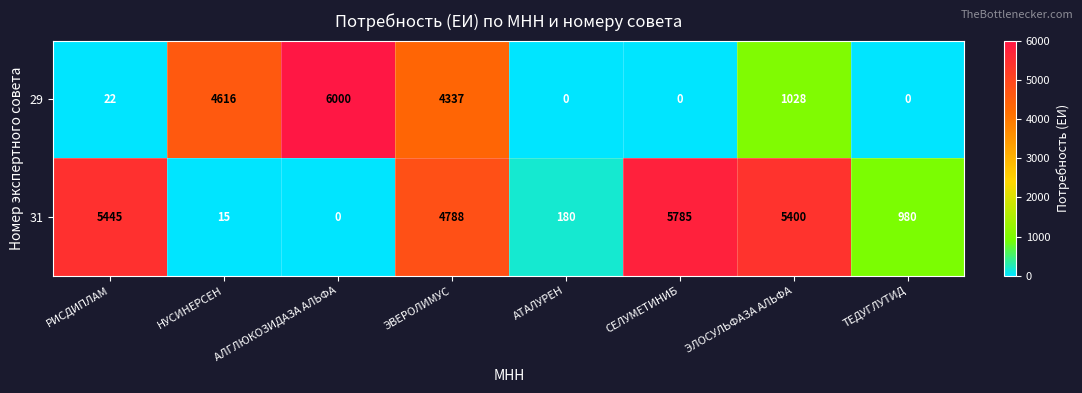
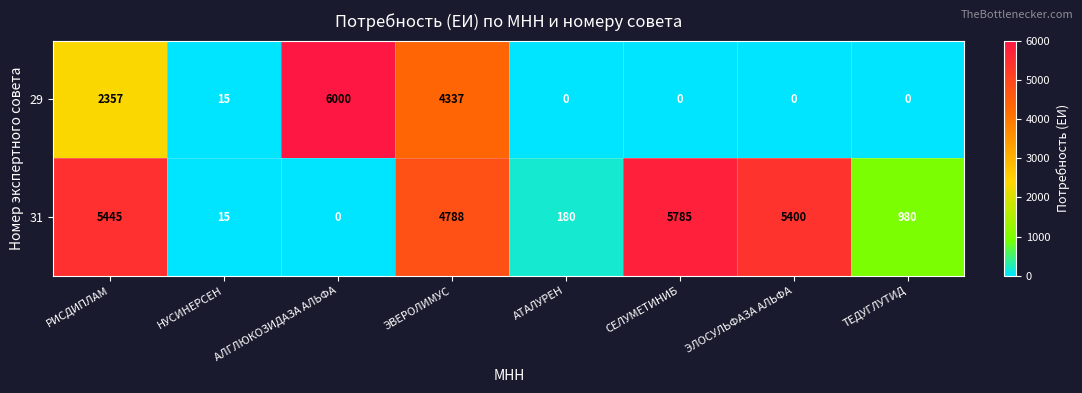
29, РИСДИПЛАМ: 22 -> 2357
29, НУСИНЕРСЕН: 4616 -> 15
29, ЭЛОСУЛЬФАЗА АЛЬФА: 1028 -> 0
